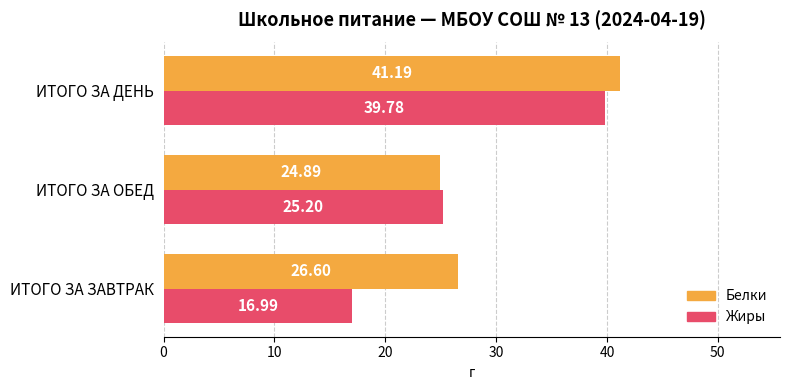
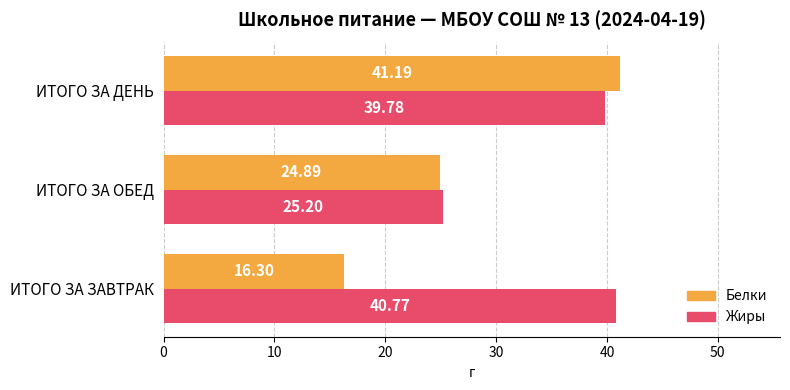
Белки, ИТОГО ЗА ЗАВТРАК: 26.60 -> 16.30
Жиры, ИТОГО ЗА ЗАВТРАК: 16.99 -> 40.77
